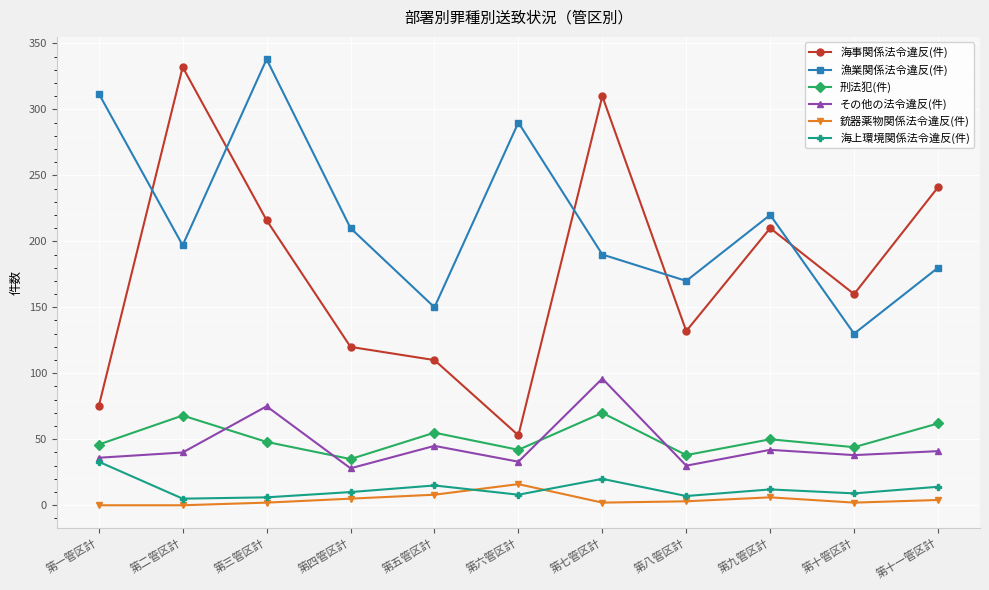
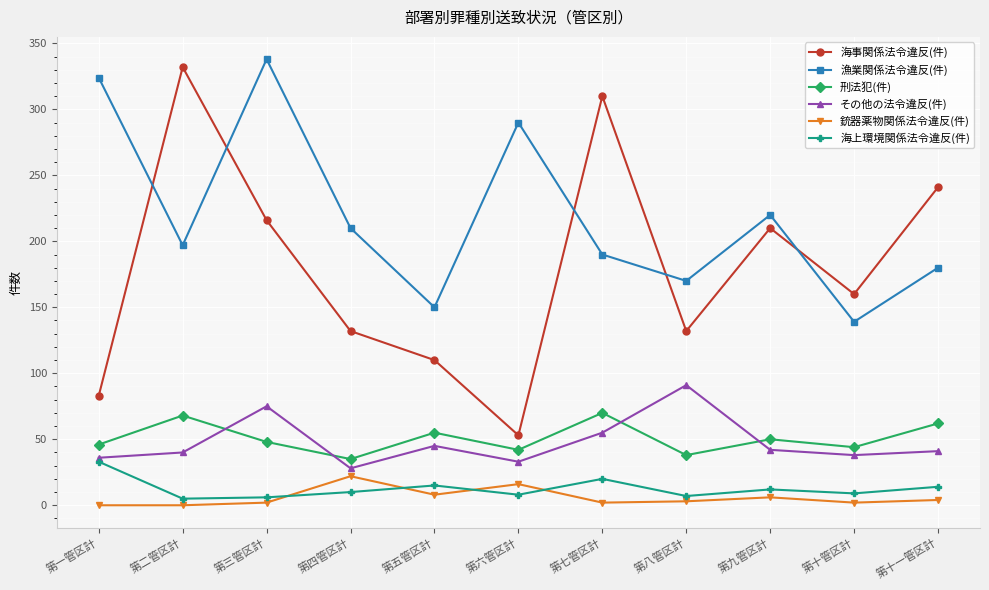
海事関係法令違反(件), 第一管区計: 75 -> 83
漁業関係法令違反(件), 第一管区計: 312 -> 324
海事関係法令違反(件), 第四管区計: 120 -> 132
銃器薬物関係法令違反(件), 第四管区計: 5 -> 22
その他の法令違反(件), 第七管区計: 96 -> 55
その他の法令違反(件), 第八管区計: 30 -> 91
漁業関係法令違反(件), 第十管区計: 130 -> 139
